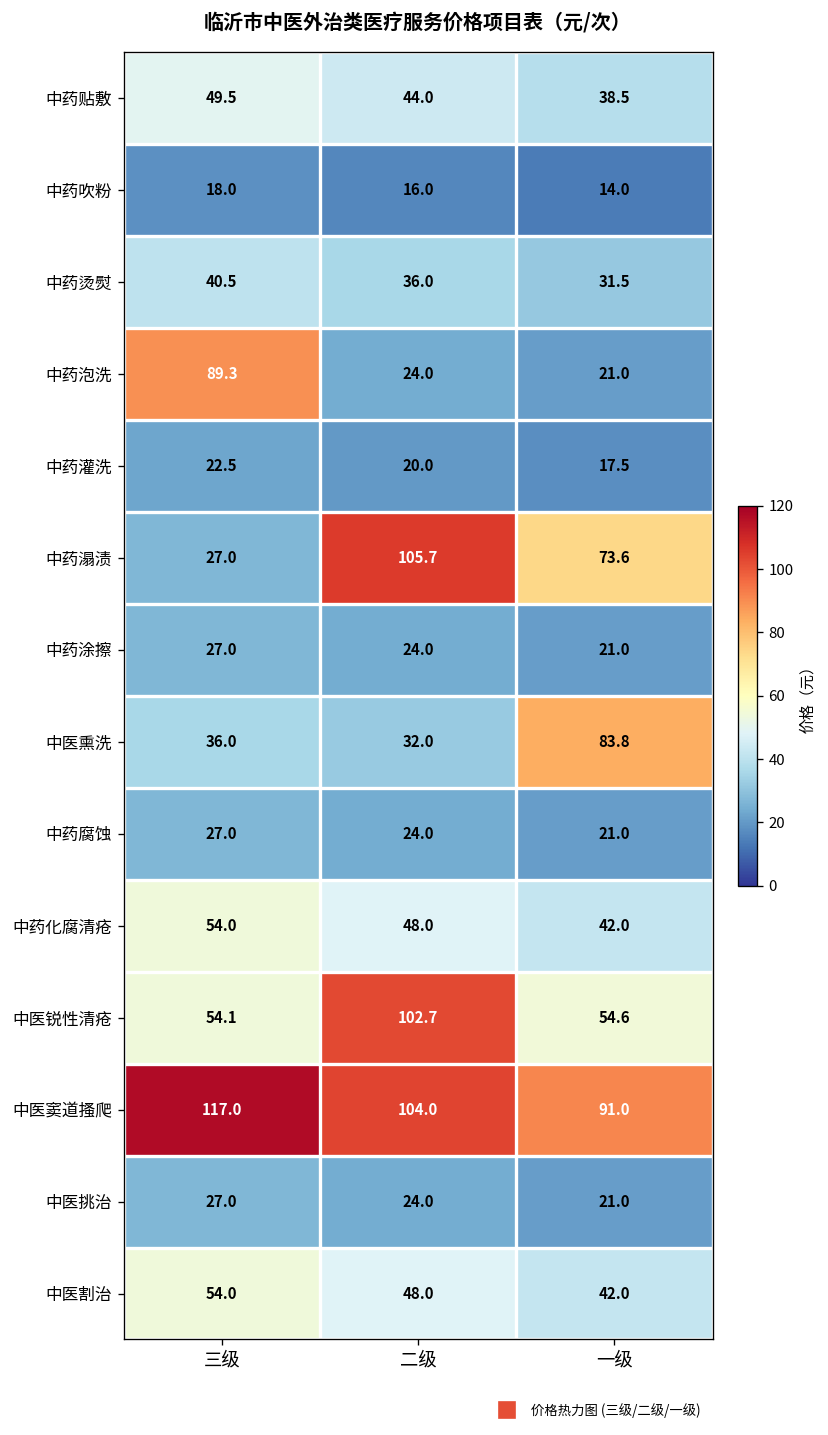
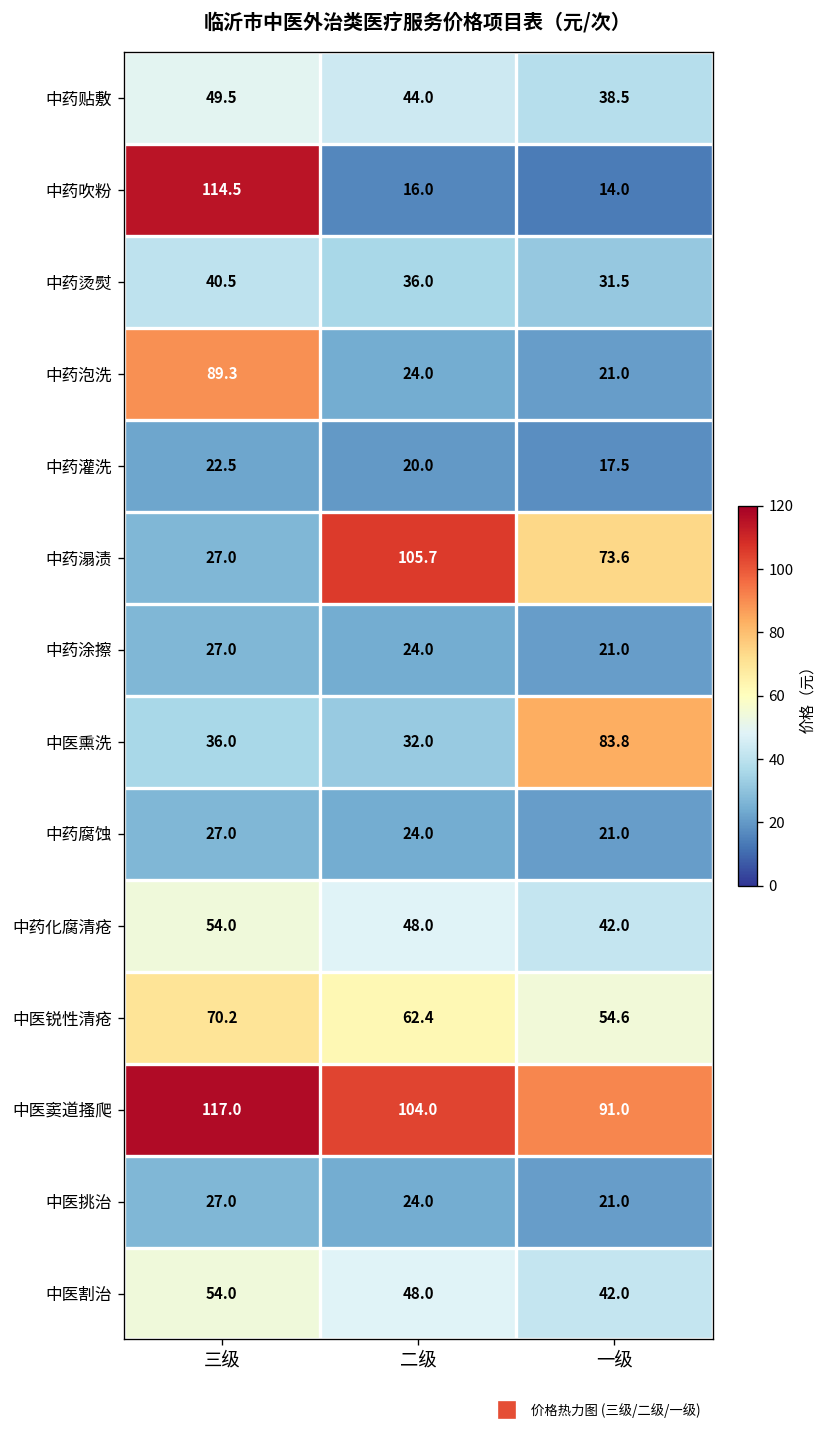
中药吹粉, 三级: 18.0 -> 114.5
中医锐性清疮, 三级: 54.1 -> 70.2
中医锐性清疮, 二级: 102.7 -> 62.4
